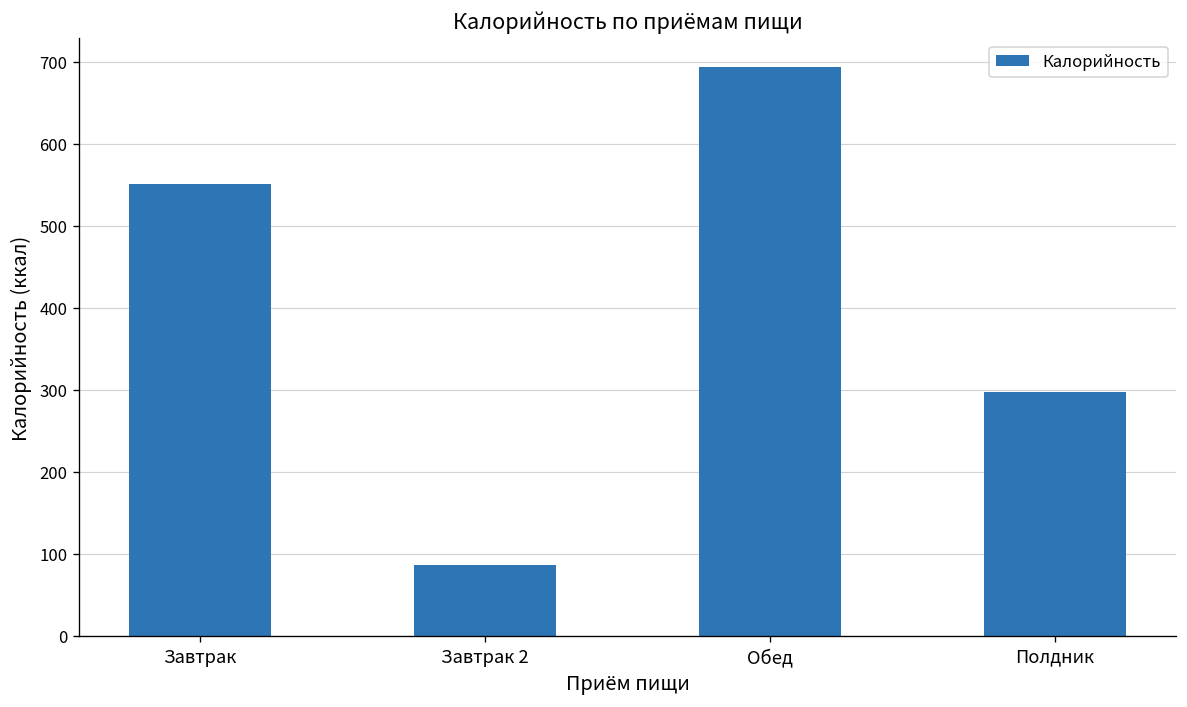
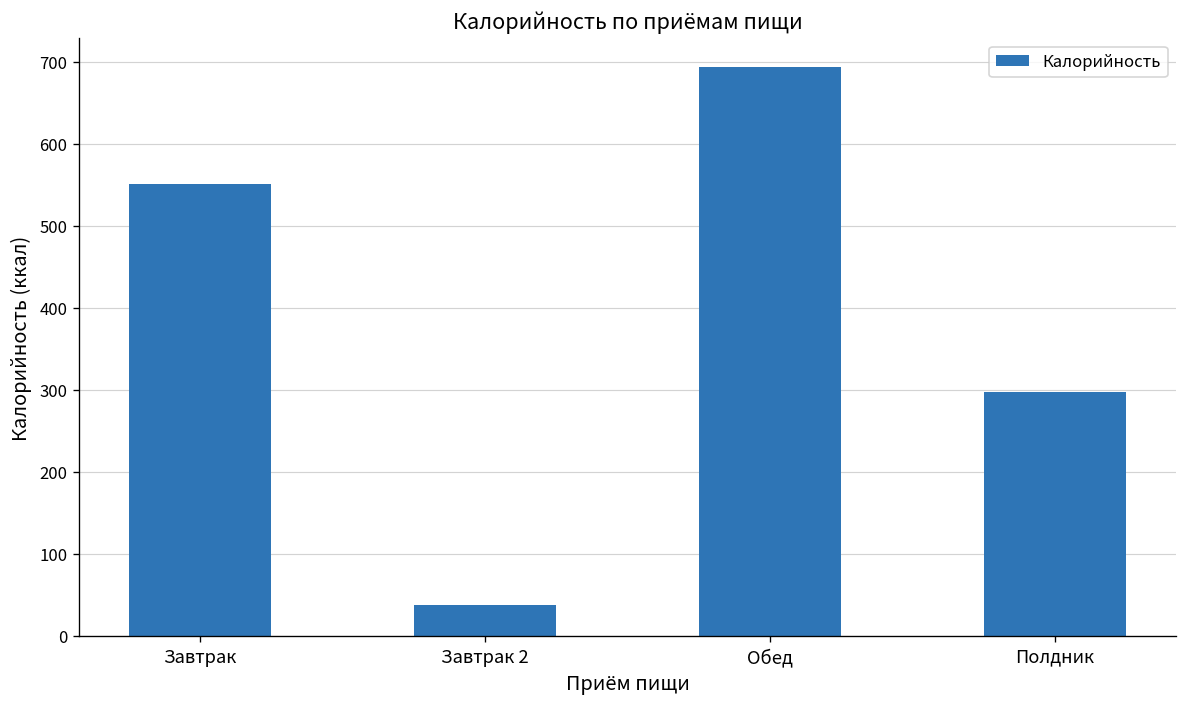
Завтрак 2: 90 -> 40
